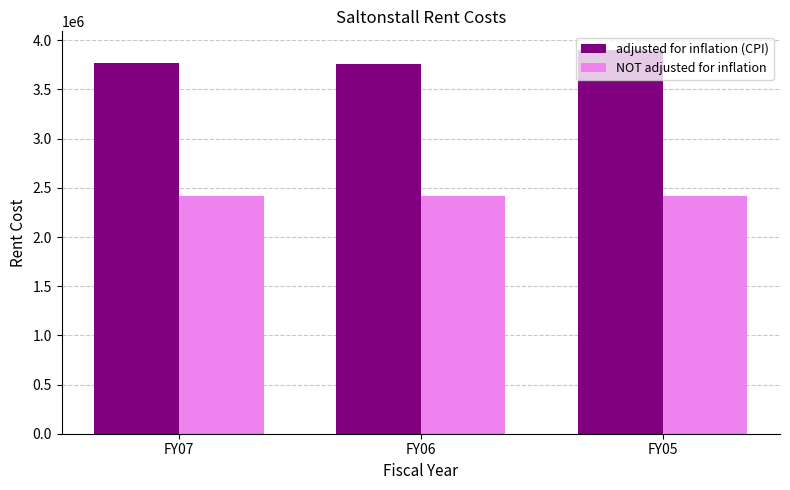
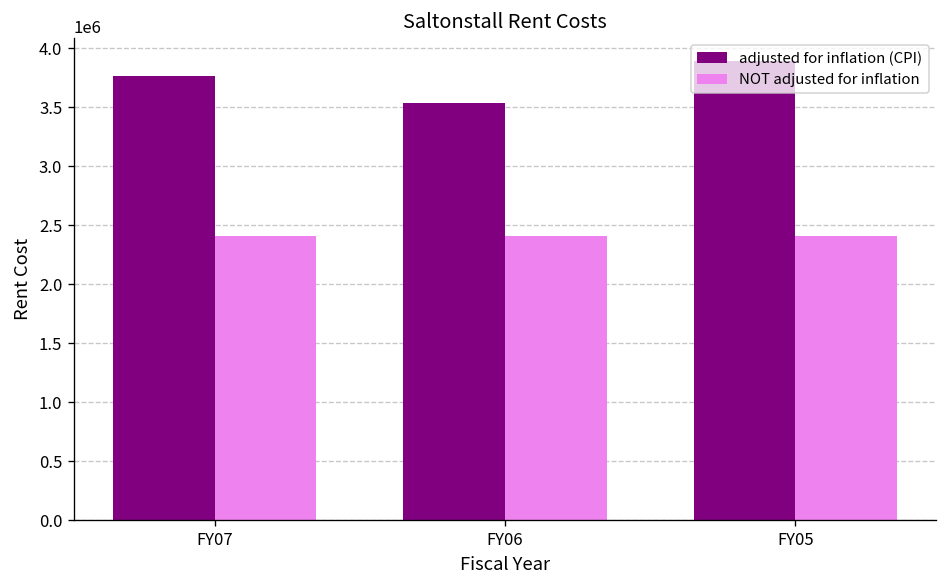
adjusted for inflation (CPI), FY06: 3800000 -> 3500000
